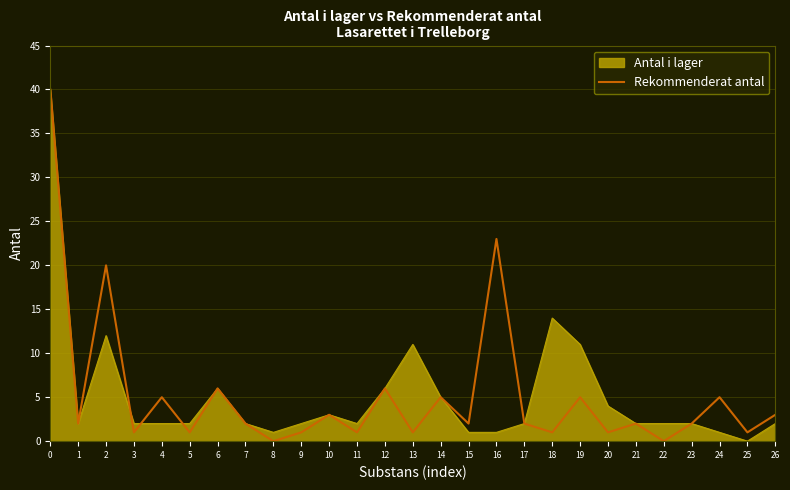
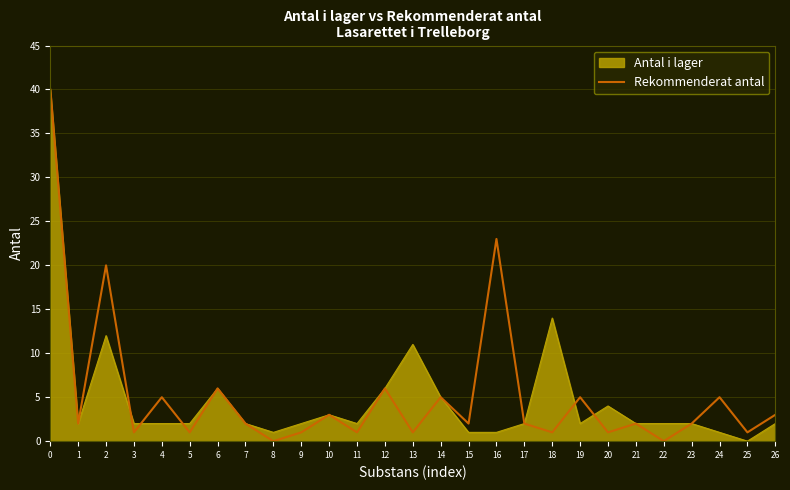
Antal i lager, 19: 11 -> 2
